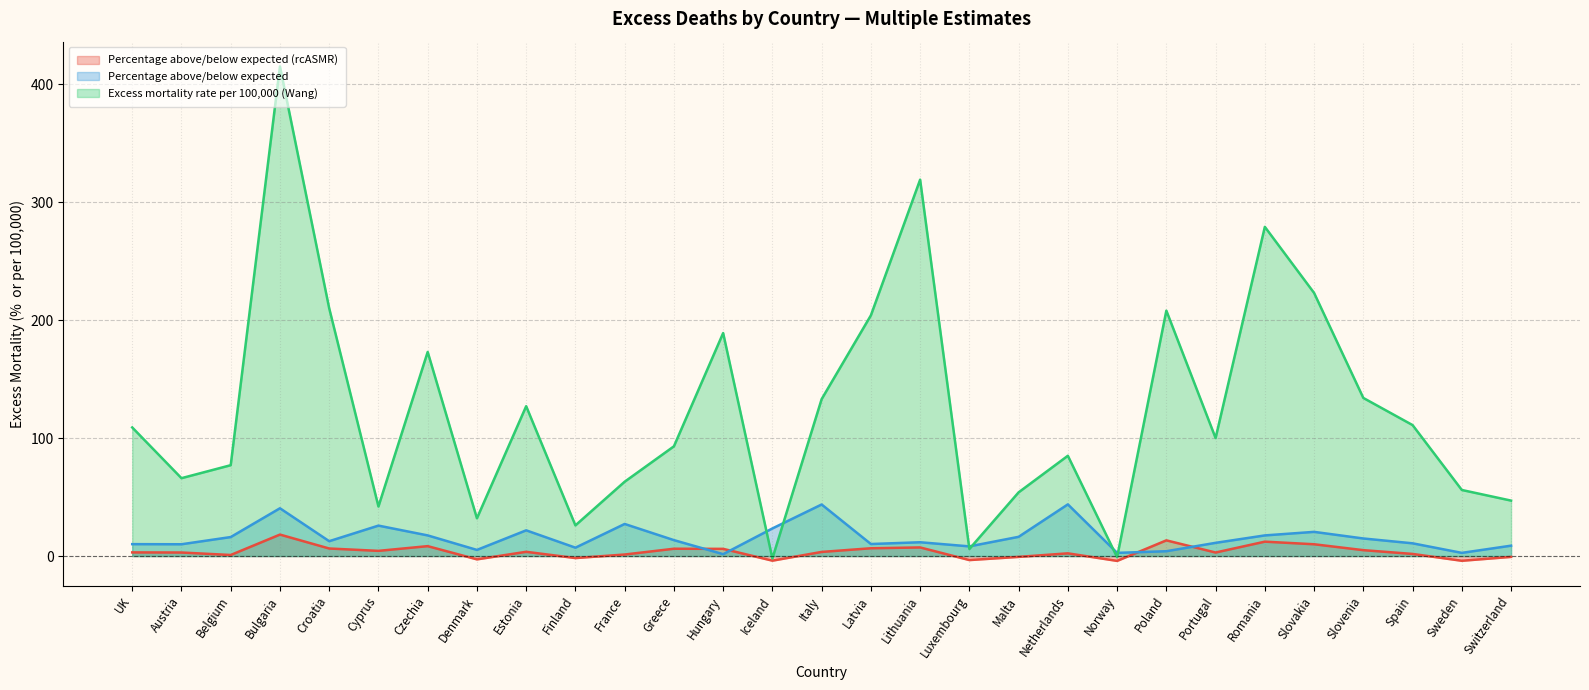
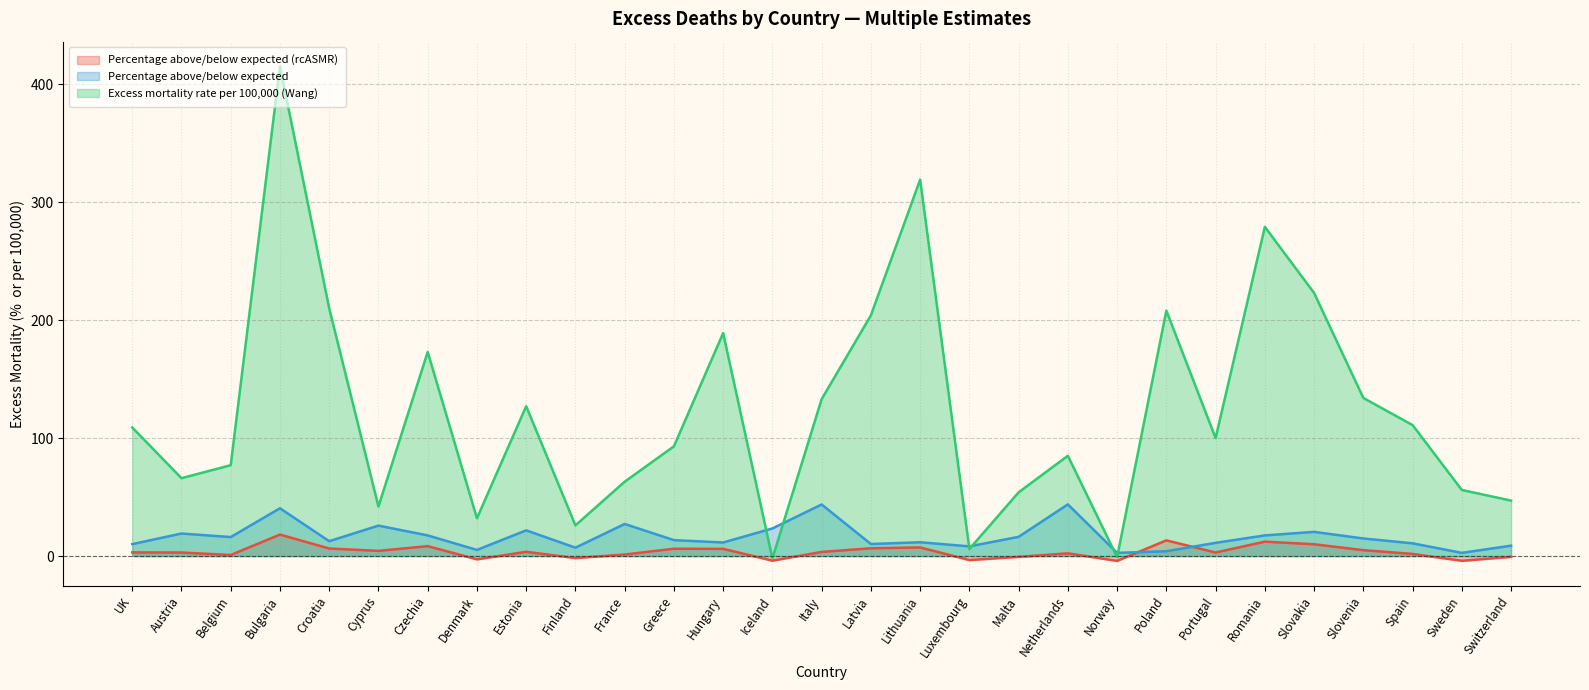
Percentage above/below expected, Austria: 10 -> 19
Percentage above/below expected, Hungary: 2 -> 12
